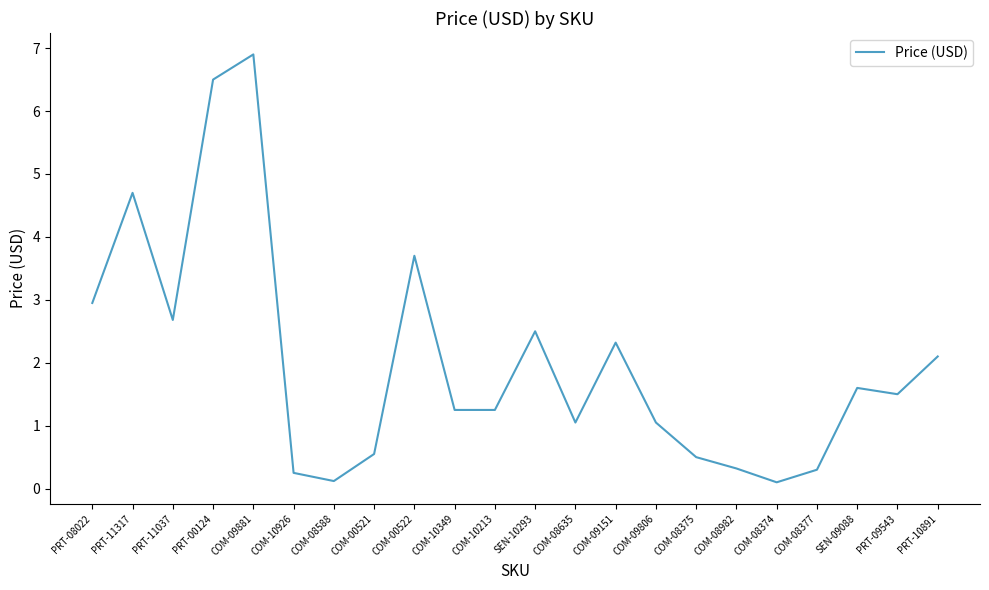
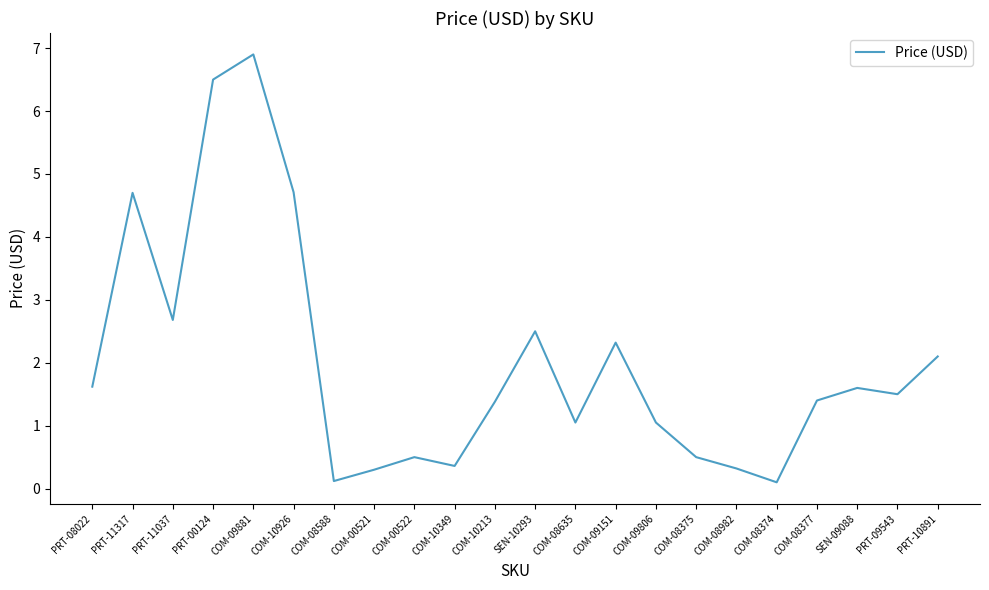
PRT-08022: 3.0 -> 1.6
COM-10926: 0.3 -> 4.7
COM-00521: 0.6 -> 0.3
COM-00522: 3.7 -> 0.5
COM-10349: 1.3 -> 0.4
COM-10213: 1.3 -> 1.4
COM-08377: 0.3 -> 1.4
